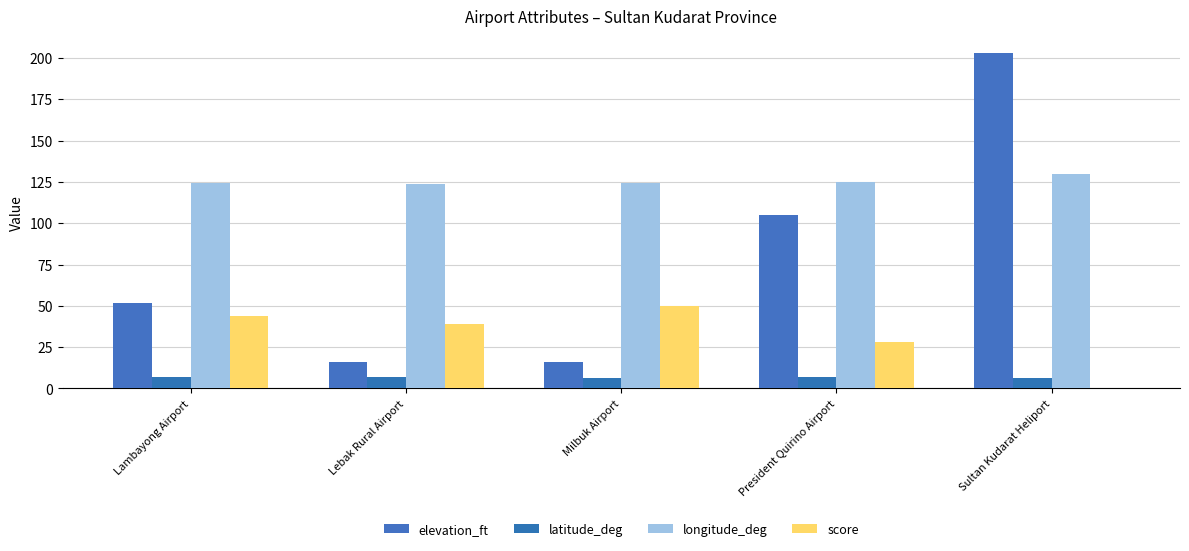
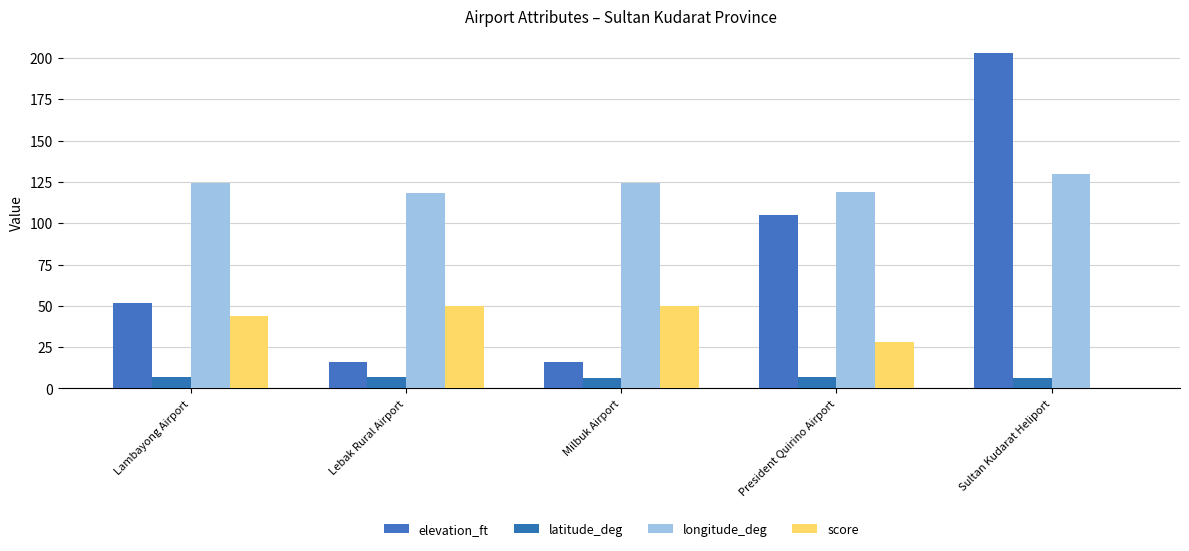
longitude_deg, Lebak Rural Airport: 124 -> 118
score, Lebak Rural Airport: 39 -> 50
longitude_deg, President Quirino Airport: 125 -> 119
